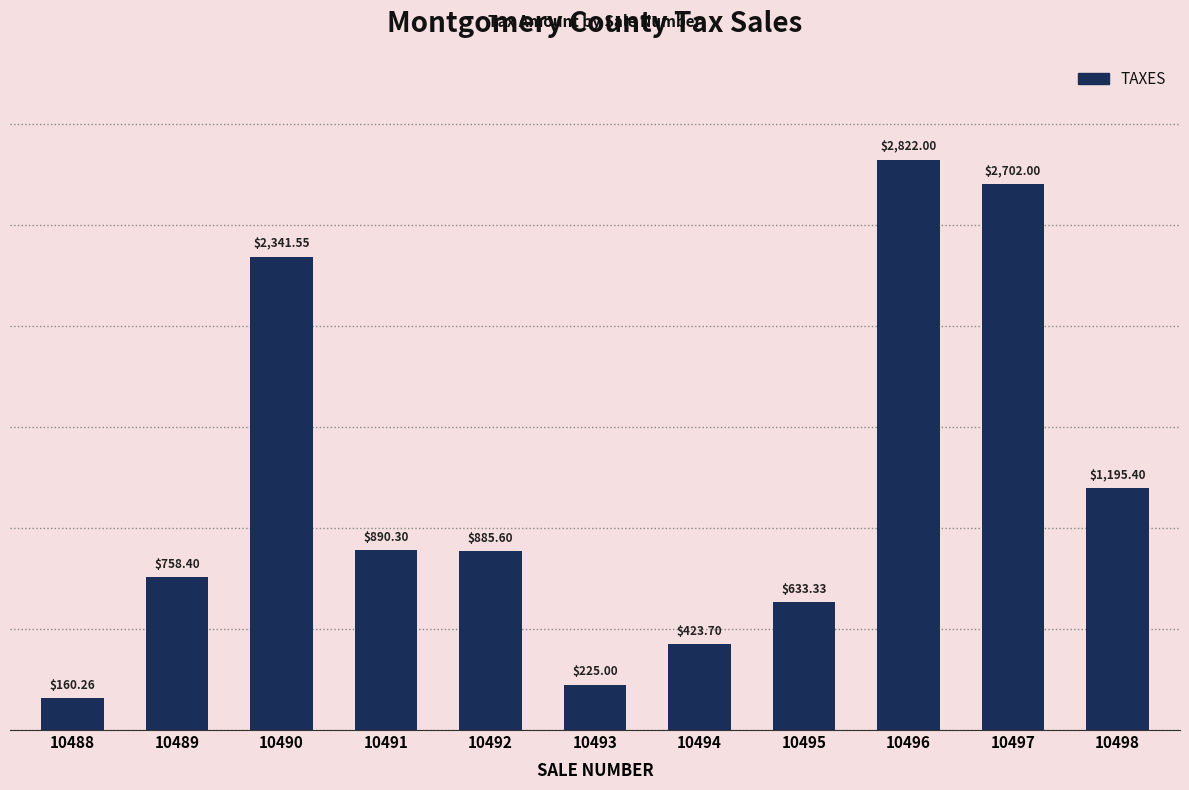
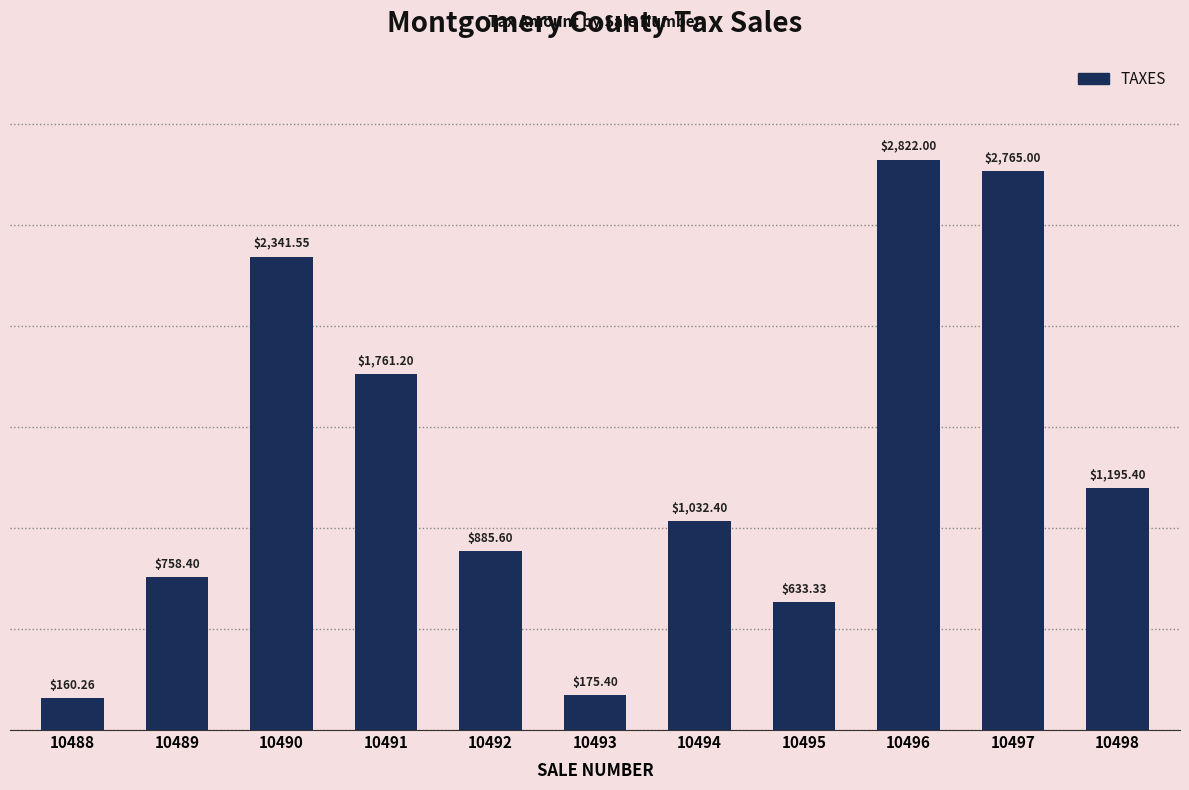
10491: $890.30 -> $1,761.20
10493: $225.00 -> $175.40
10494: $423.70 -> $1,032.40
10497: $2,702.00 -> $2,765.00
